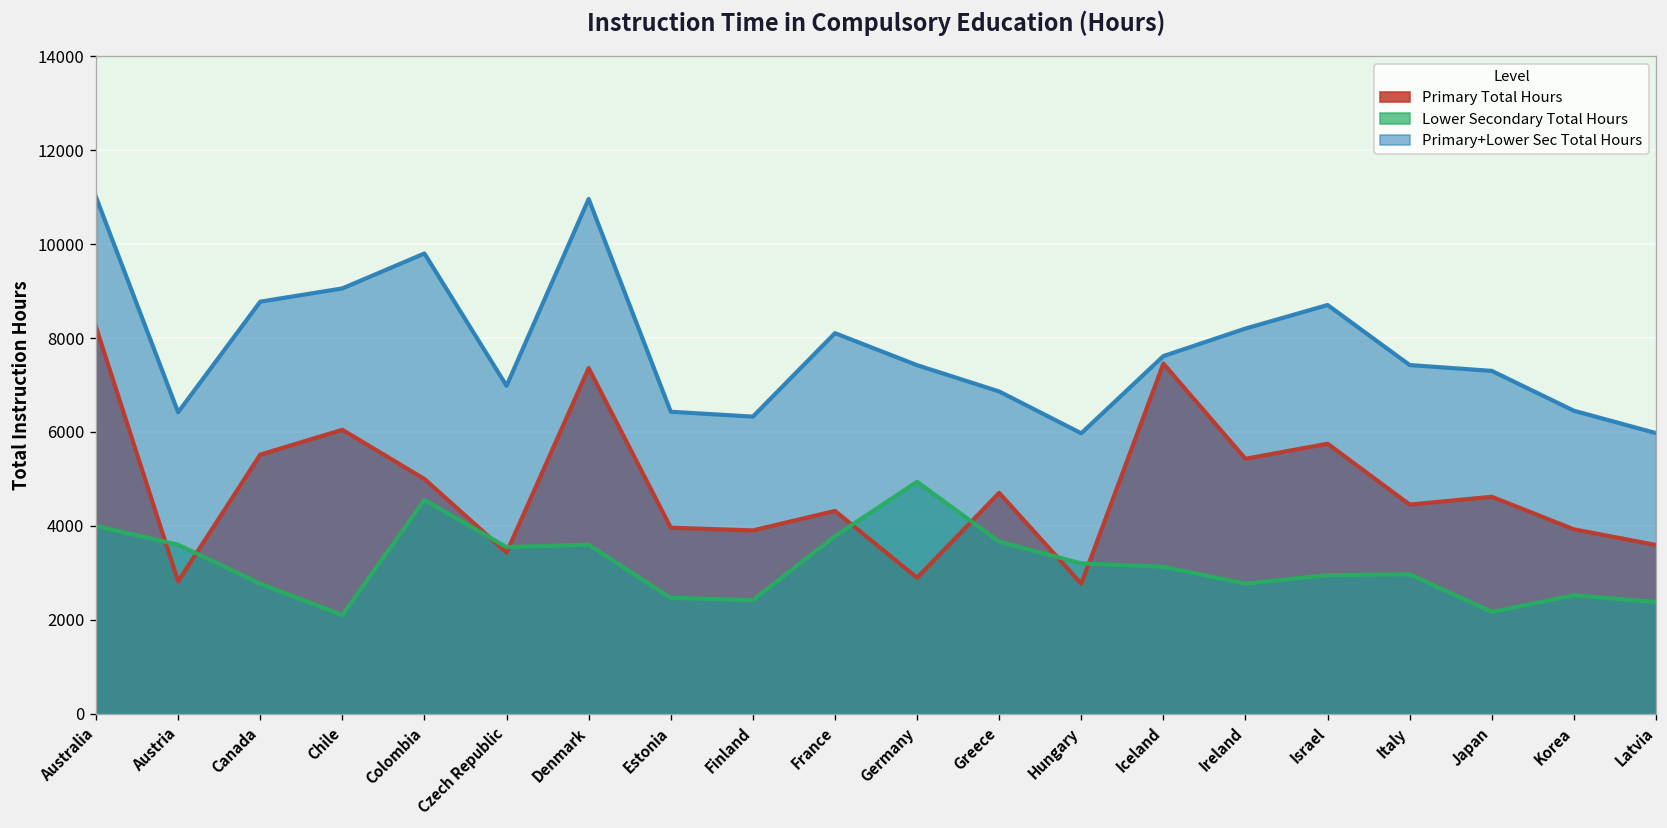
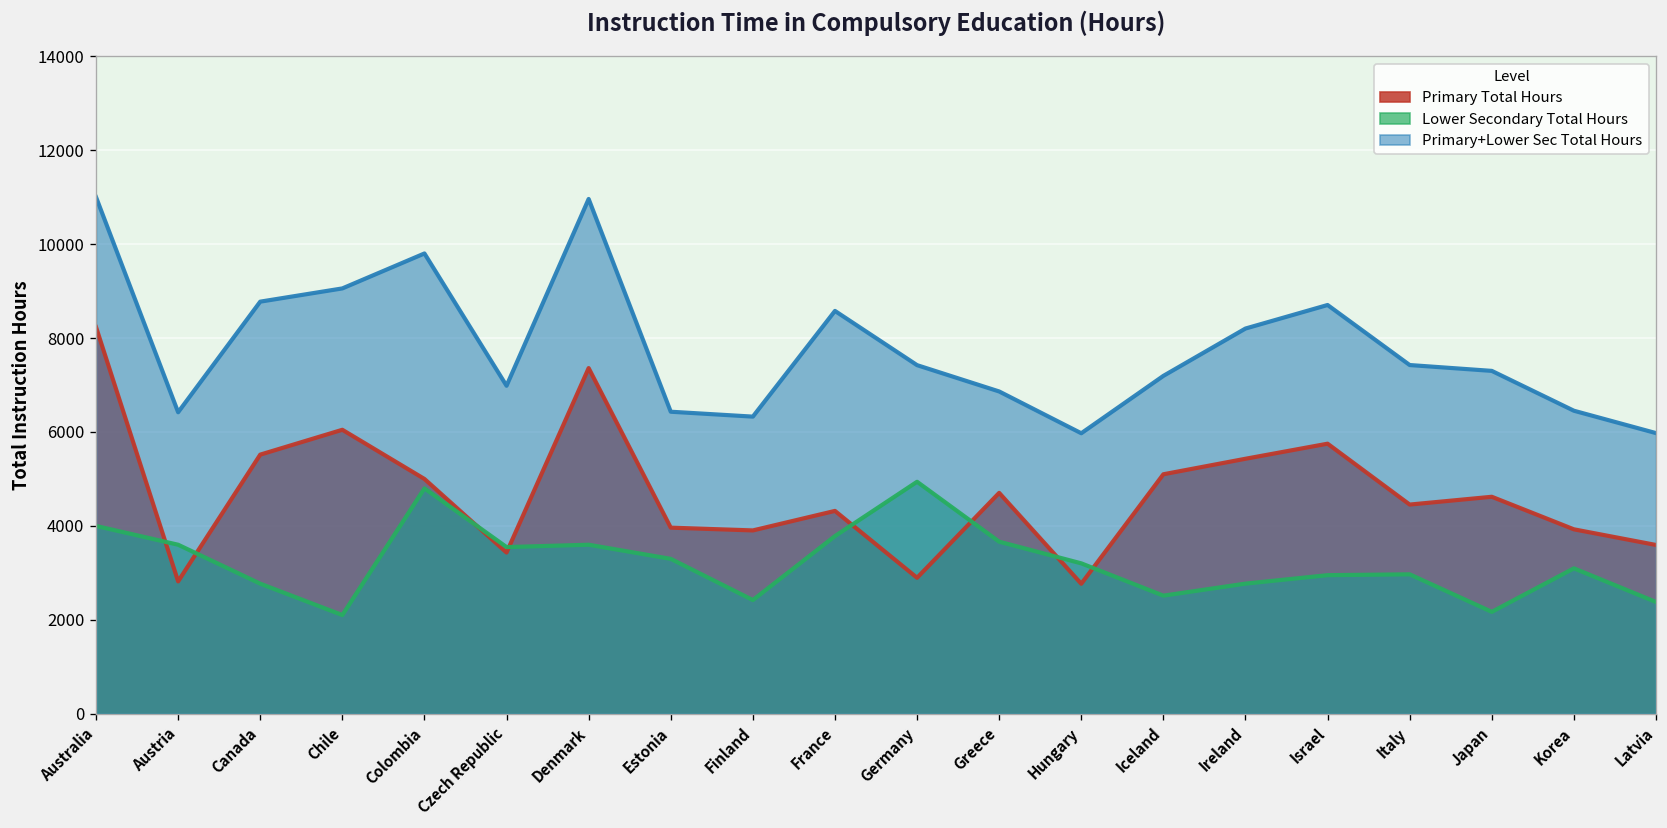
Lower Secondary Total Hours, Colombia: 4600 -> 4800
Lower Secondary Total Hours, Estonia: 2500 -> 3300
Primary+Lower Sec Total Hours, France: 8100 -> 8600
Primary Total Hours, Iceland: 7500 -> 5100
Lower Secondary Total Hours, Iceland: 3100 -> 2500
Primary+Lower Sec Total Hours, Iceland: 7600 -> 7200
Lower Secondary Total Hours, Korea: 2500 -> 3100
